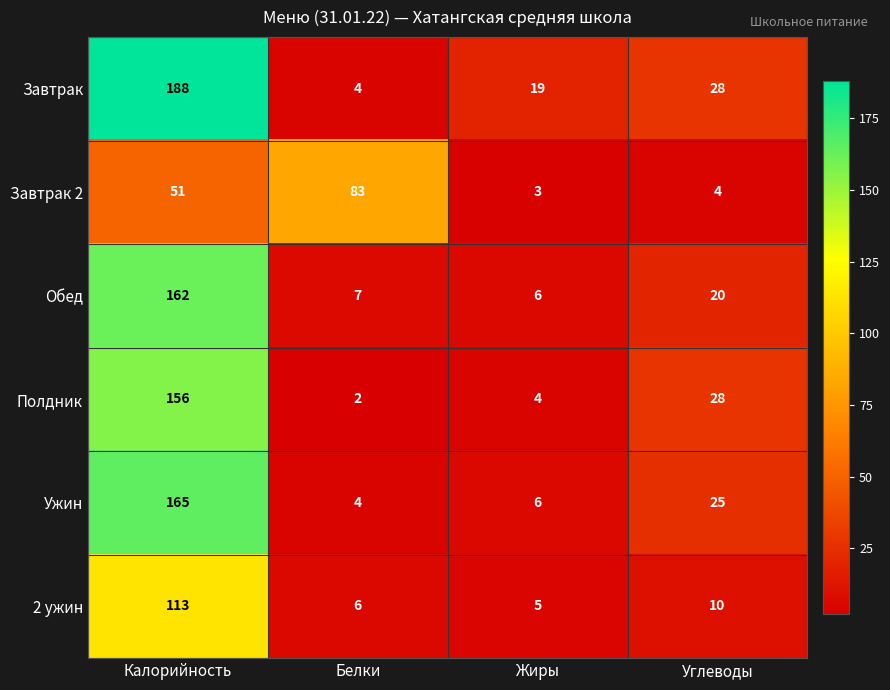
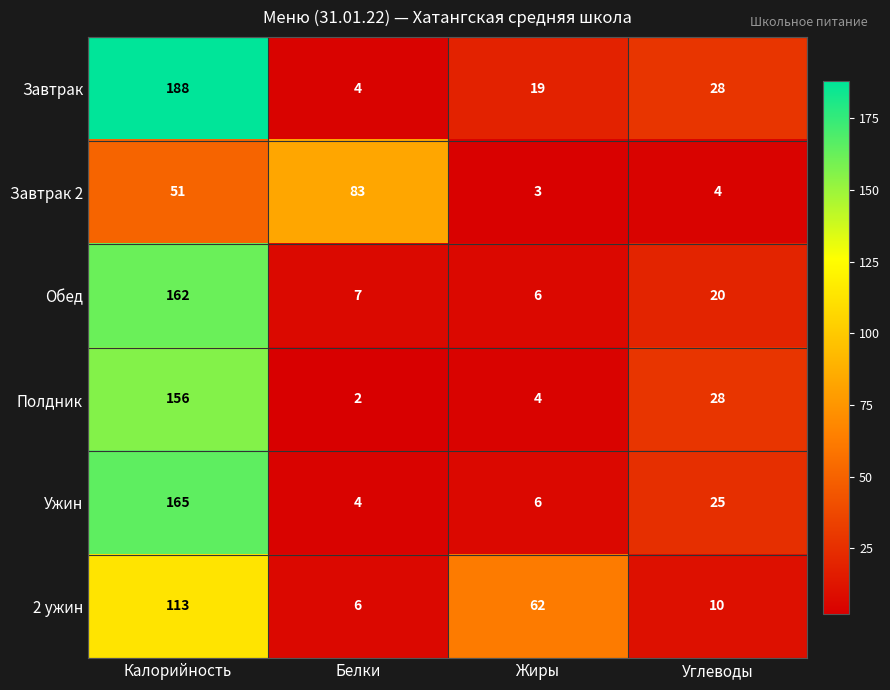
2 ужин, Жиры: 5 -> 62
